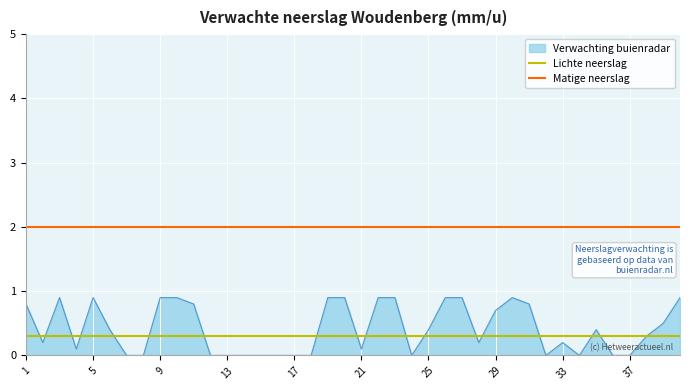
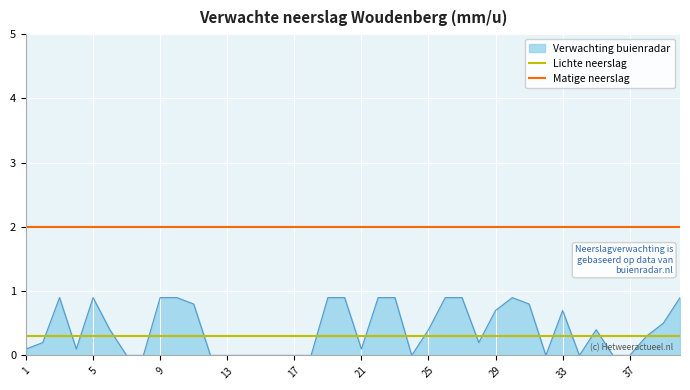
Verwachting buienradar, 1: 0.8 -> 0.1
Verwachting buienradar, 33: 0.2 -> 0.7
